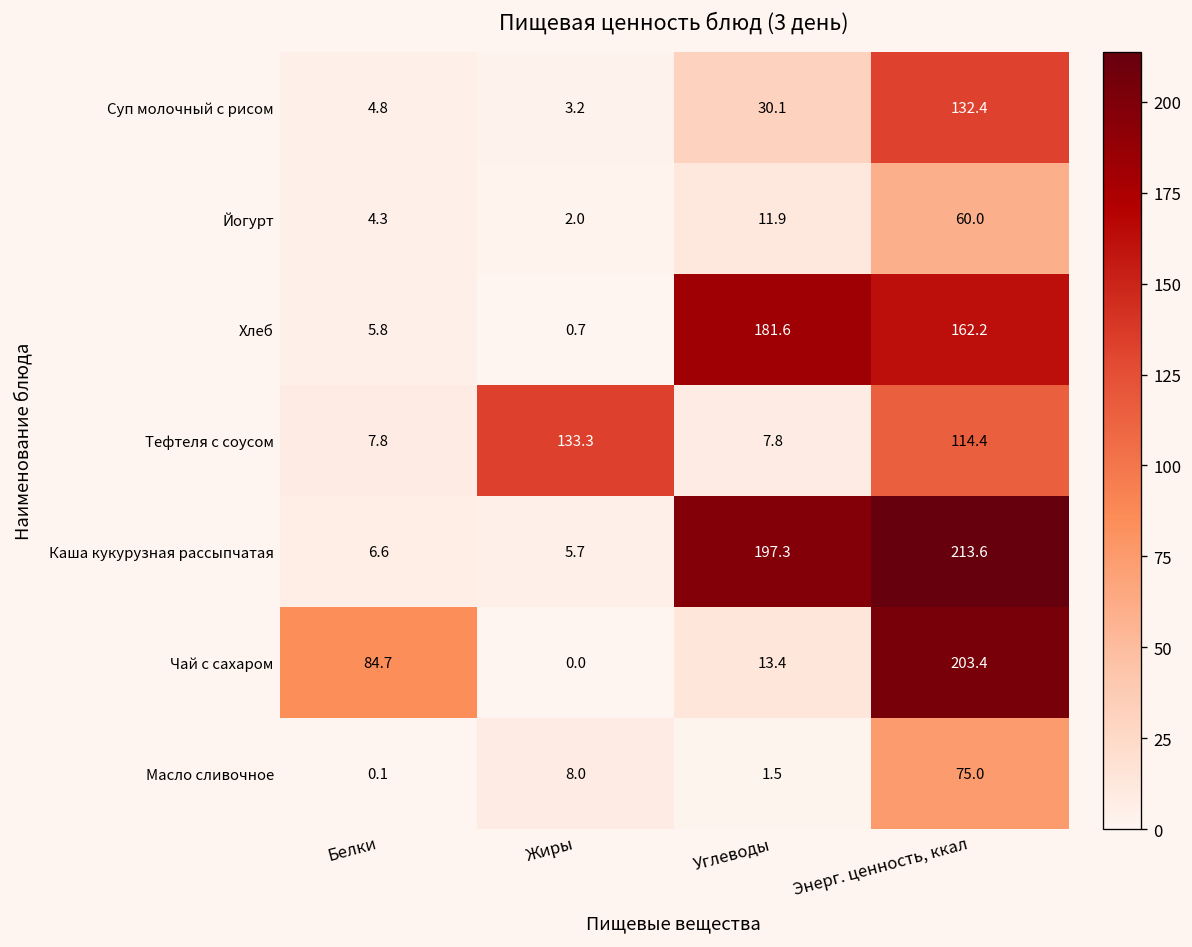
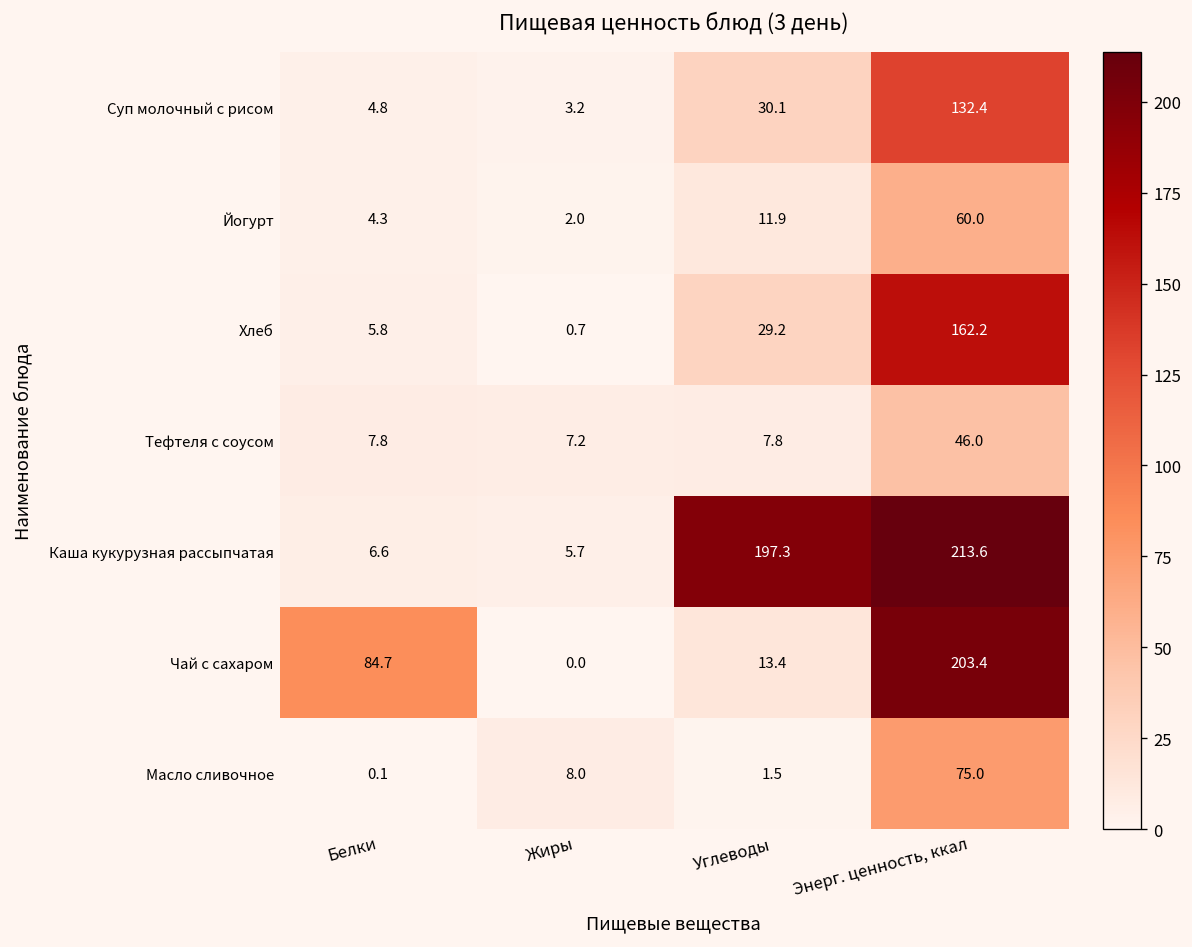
Хлеб, Углеводы: 181.6 -> 29.2
Тефтеля с соусом, Жиры: 133.3 -> 7.2
Тефтеля с соусом, Энерг. ценность, ккал: 114.4 -> 46.0
